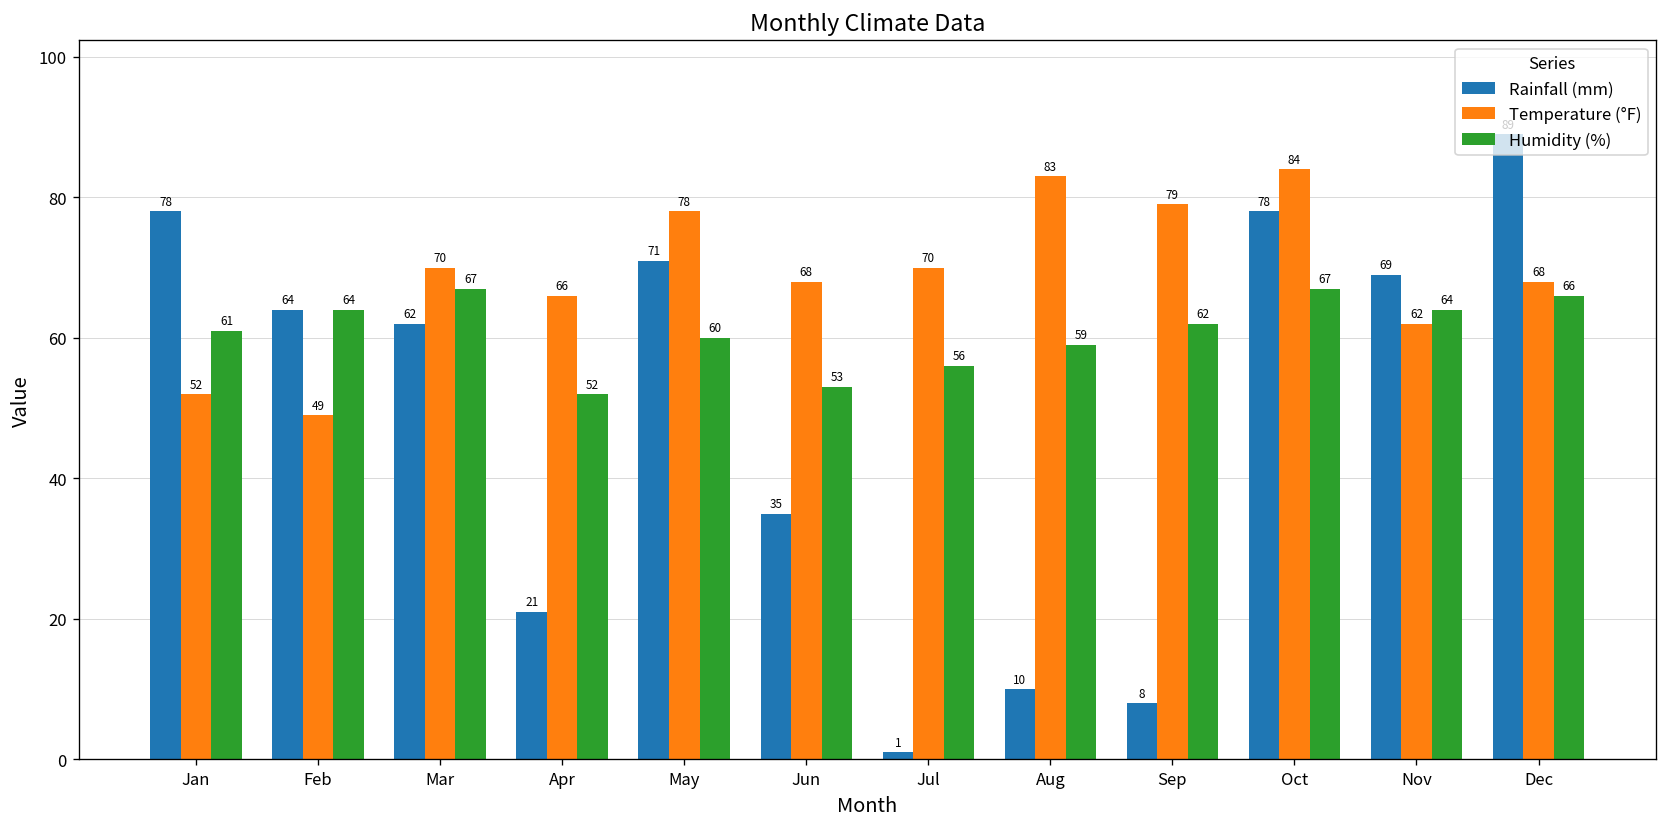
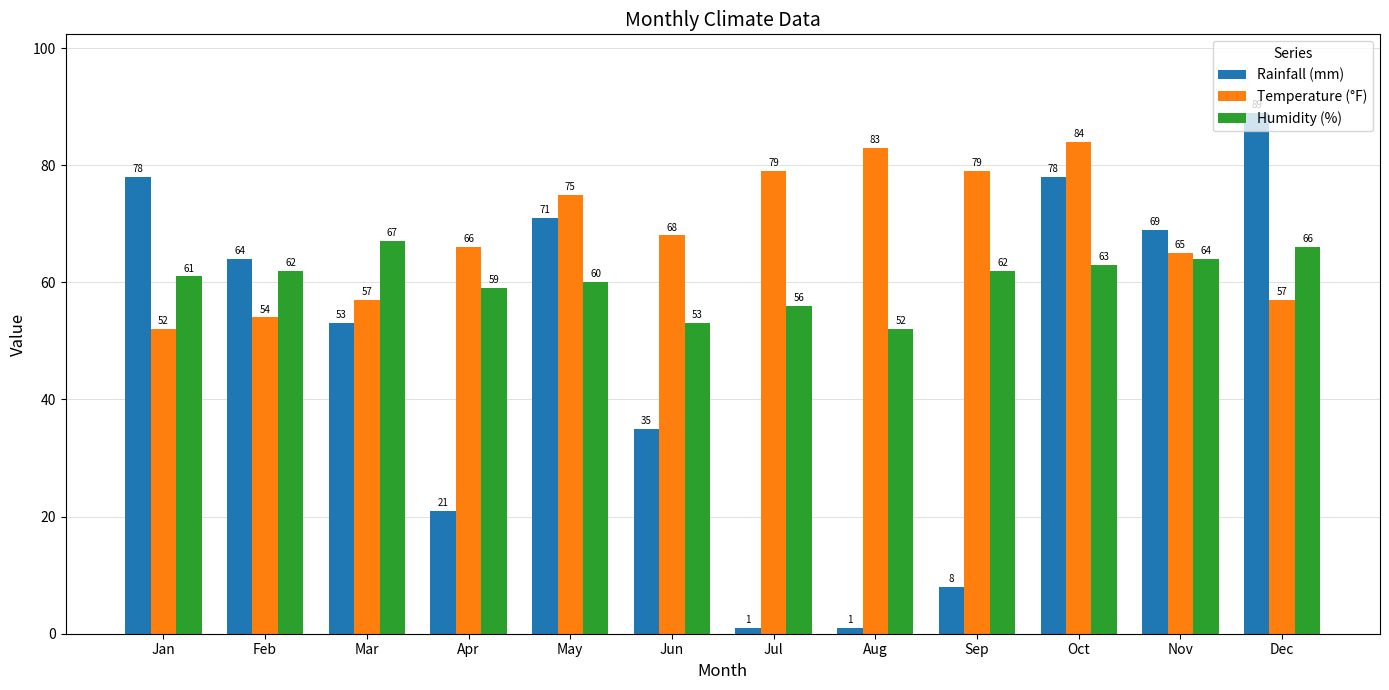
Temperature (°F), Feb: 49 -> 54
Humidity (%), Feb: 64 -> 62
Rainfall (mm), Mar: 62 -> 53
Temperature (°F), Mar: 70 -> 57
Humidity (%), Apr: 52 -> 59
Temperature (°F), May: 78 -> 75
Temperature (°F), Jul: 70 -> 79
Rainfall (mm), Aug: 10 -> 1
Humidity (%), Aug: 59 -> 52
Humidity (%), Oct: 67 -> 63
Temperature (°F), Nov: 62 -> 65
Temperature (°F), Dec: 68 -> 57
